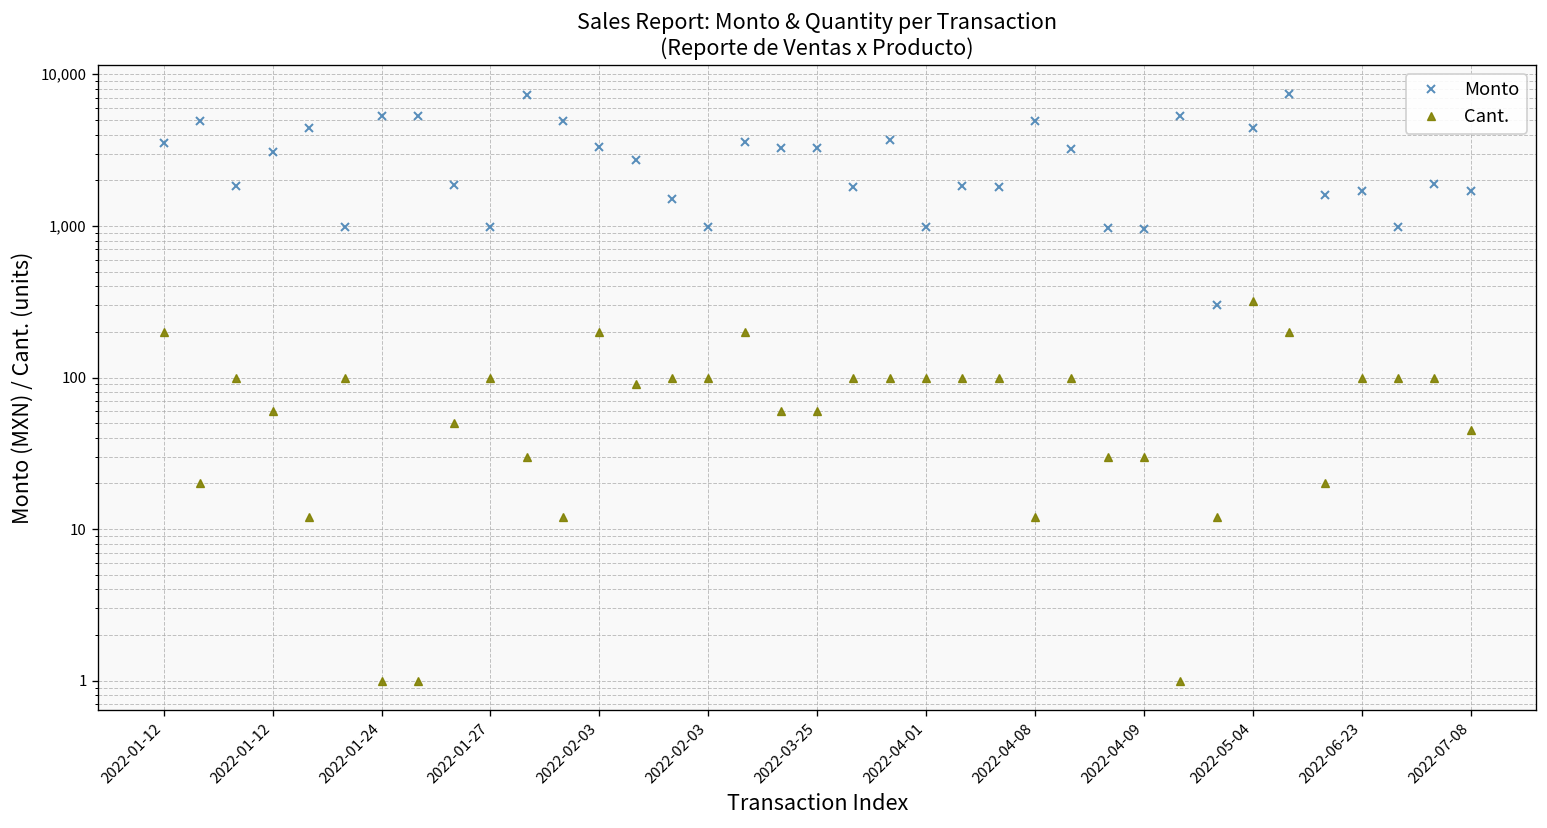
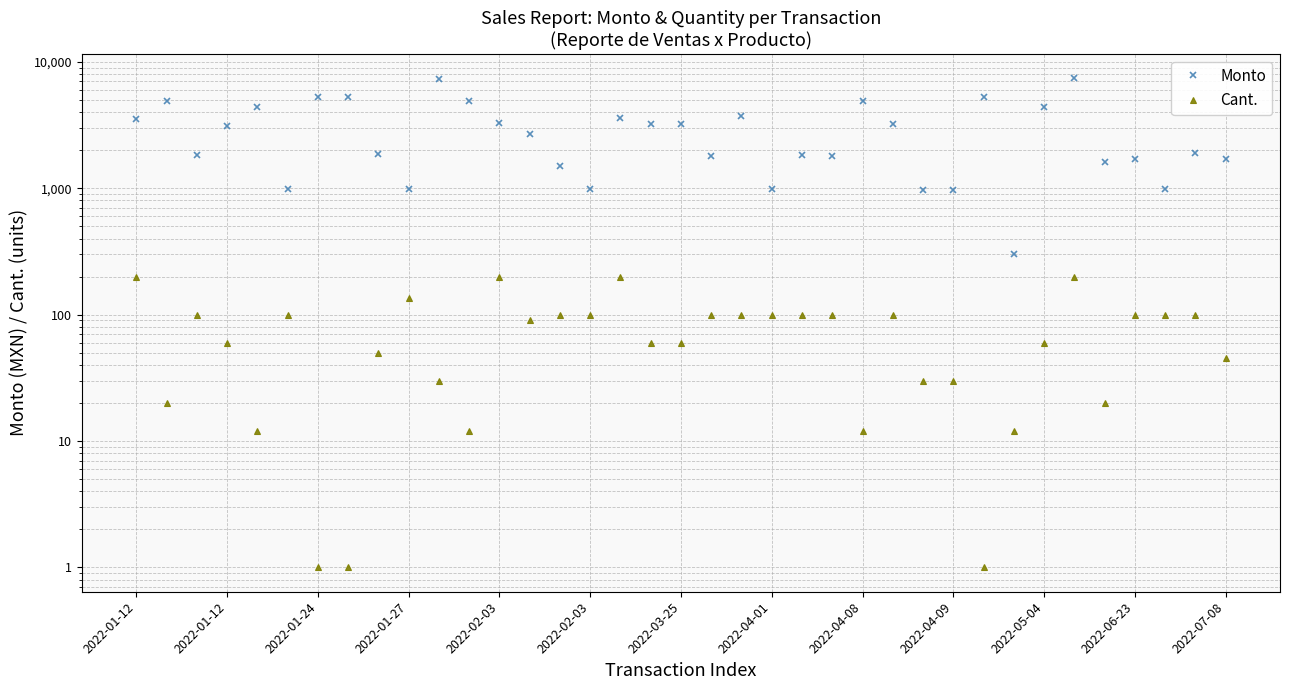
Cant., 2022-01-27: 100 -> 140
Cant., 2022-05-04: 320 -> 60
